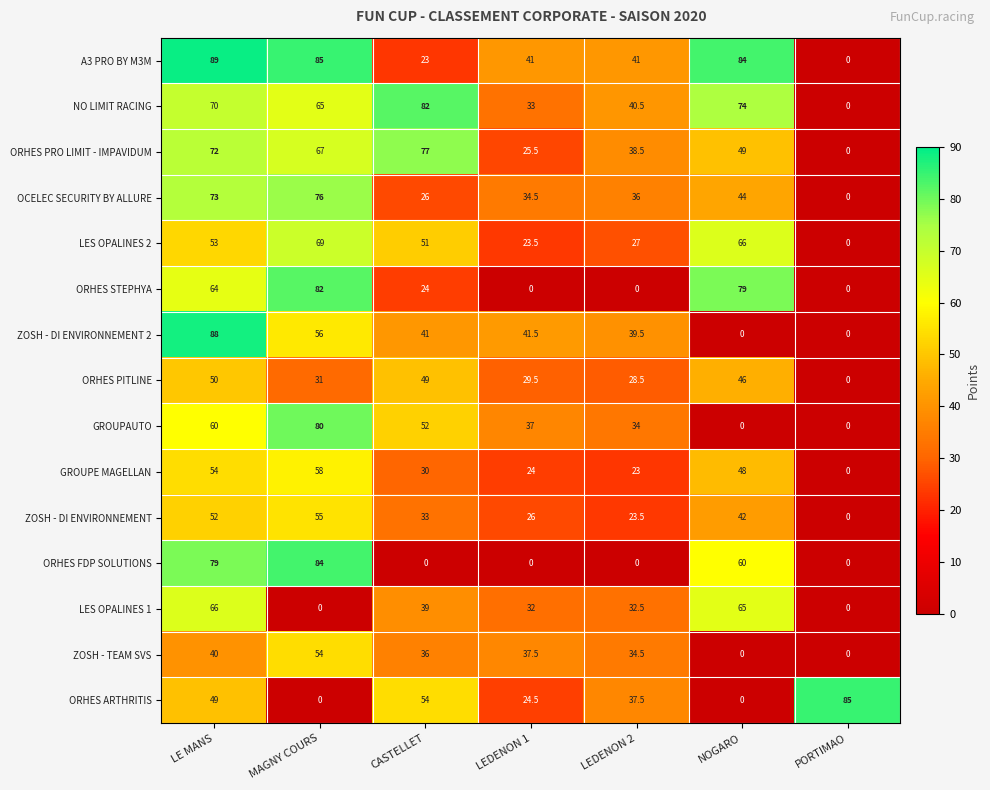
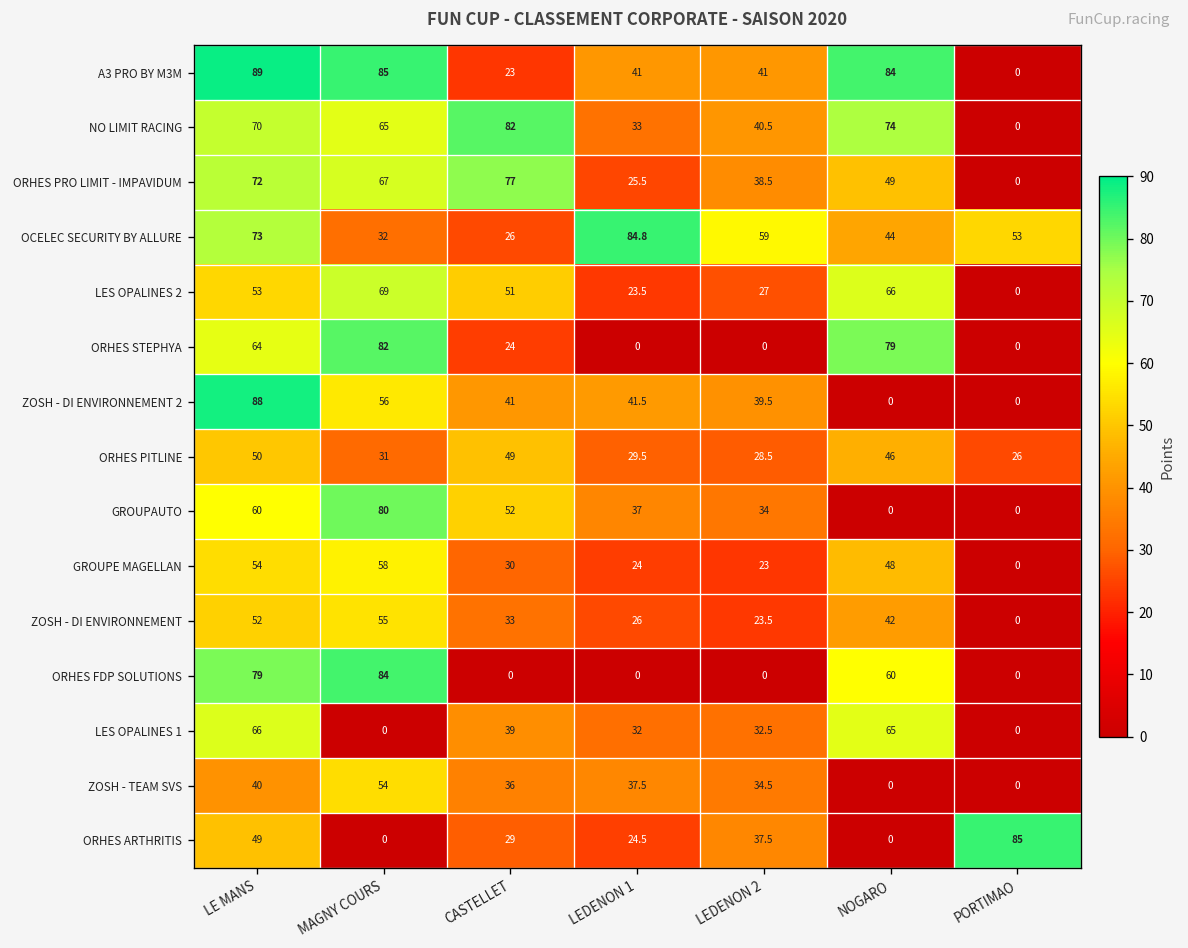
OCELEC SECURITY BY ALLURE, MAGNY COURS: 76 -> 32
OCELEC SECURITY BY ALLURE, LEDENON 1: 34.5 -> 84.8
OCELEC SECURITY BY ALLURE, LEDENON 2: 36 -> 59
OCELEC SECURITY BY ALLURE, PORTIMAO: 0 -> 53
ORHES PITLINE, PORTIMAO: 0 -> 26
ORHES ARTHRITIS, CASTELLET: 54 -> 29
